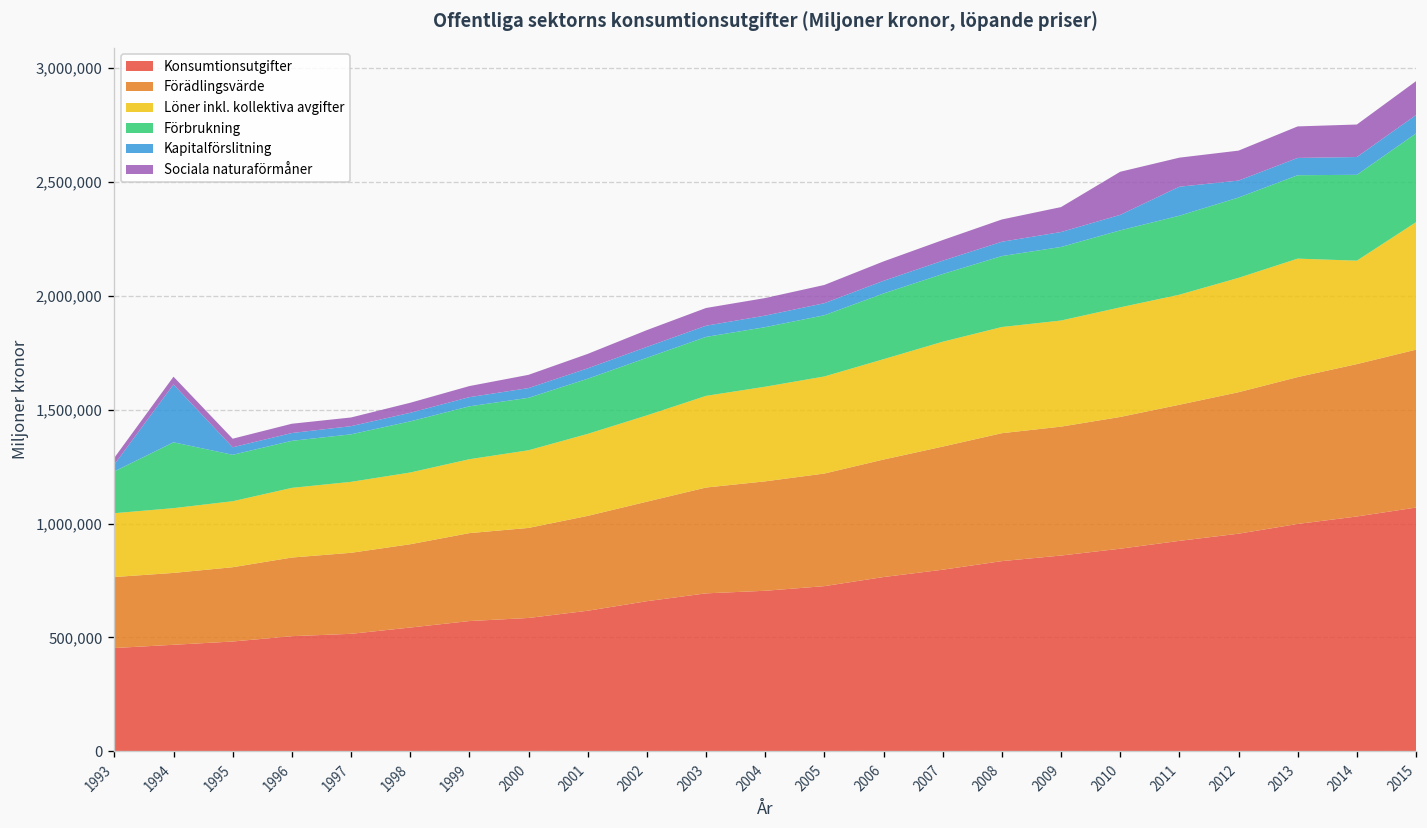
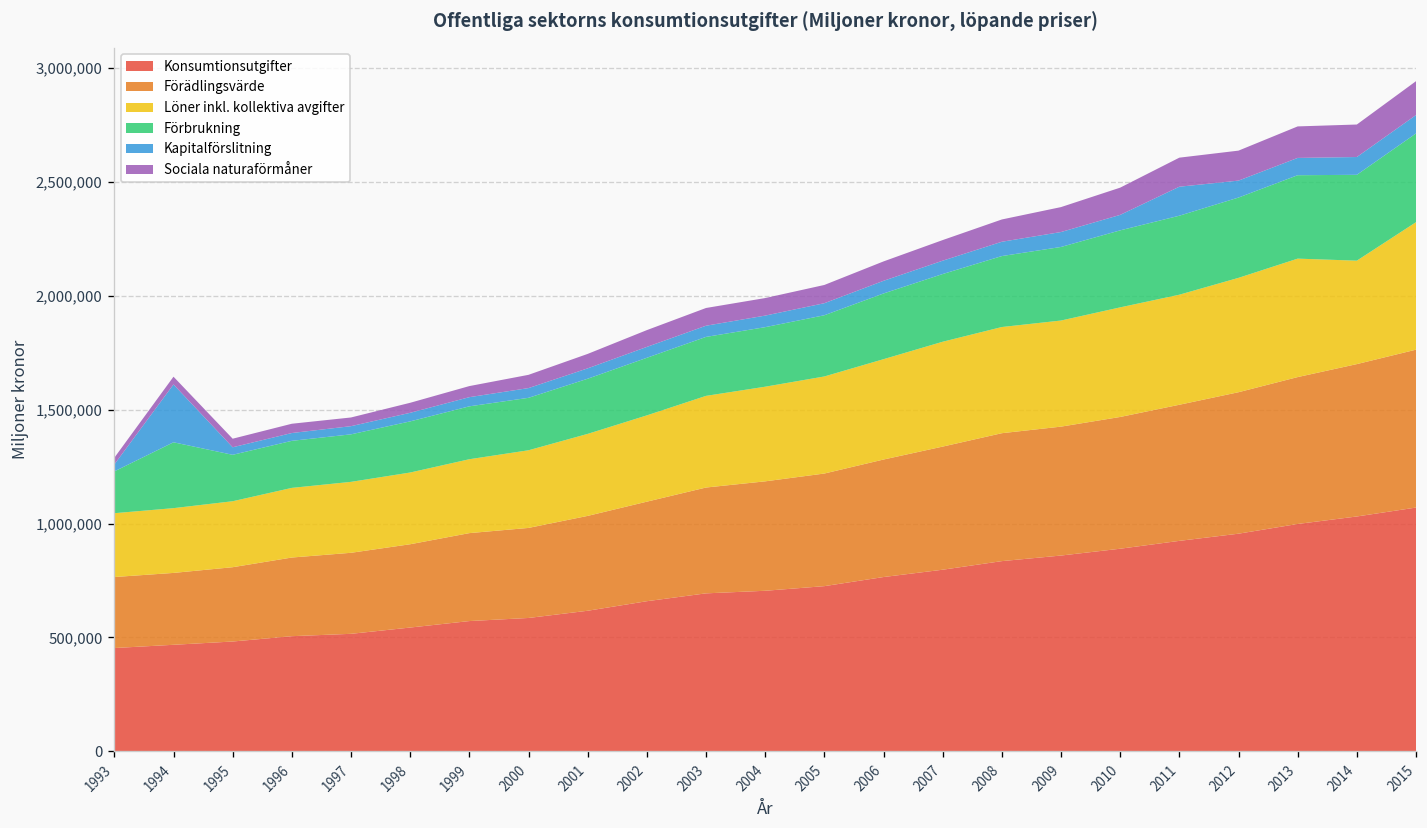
Sociala naturaförmåner, 2010: 190,000 -> 120,000
